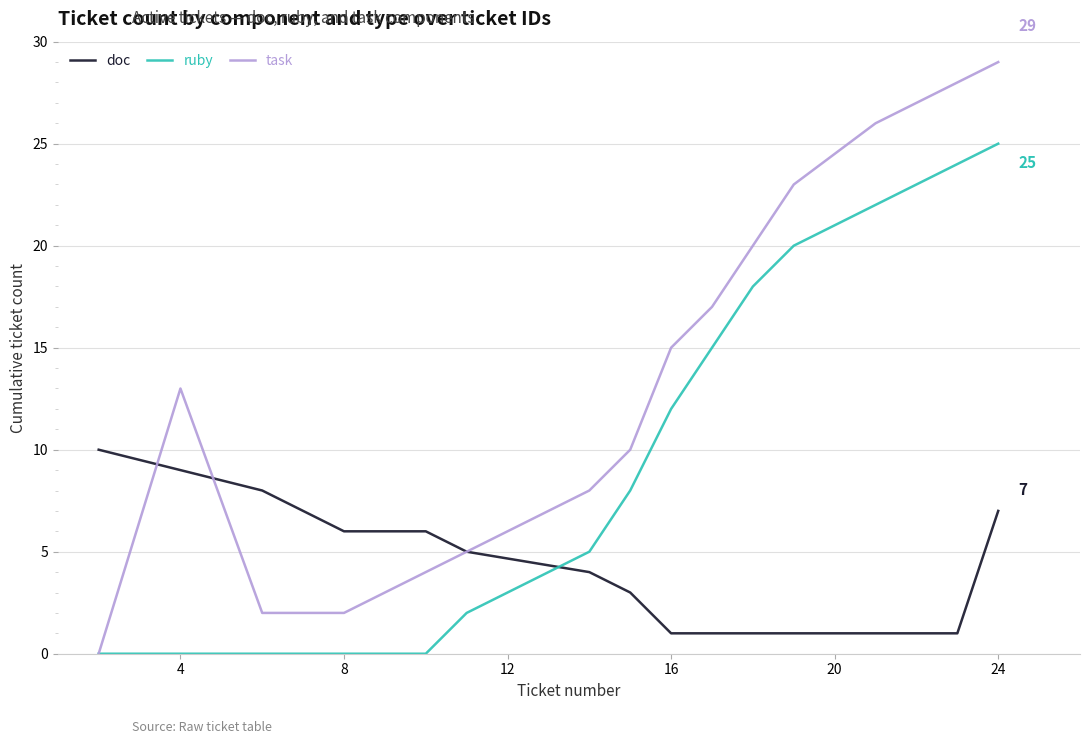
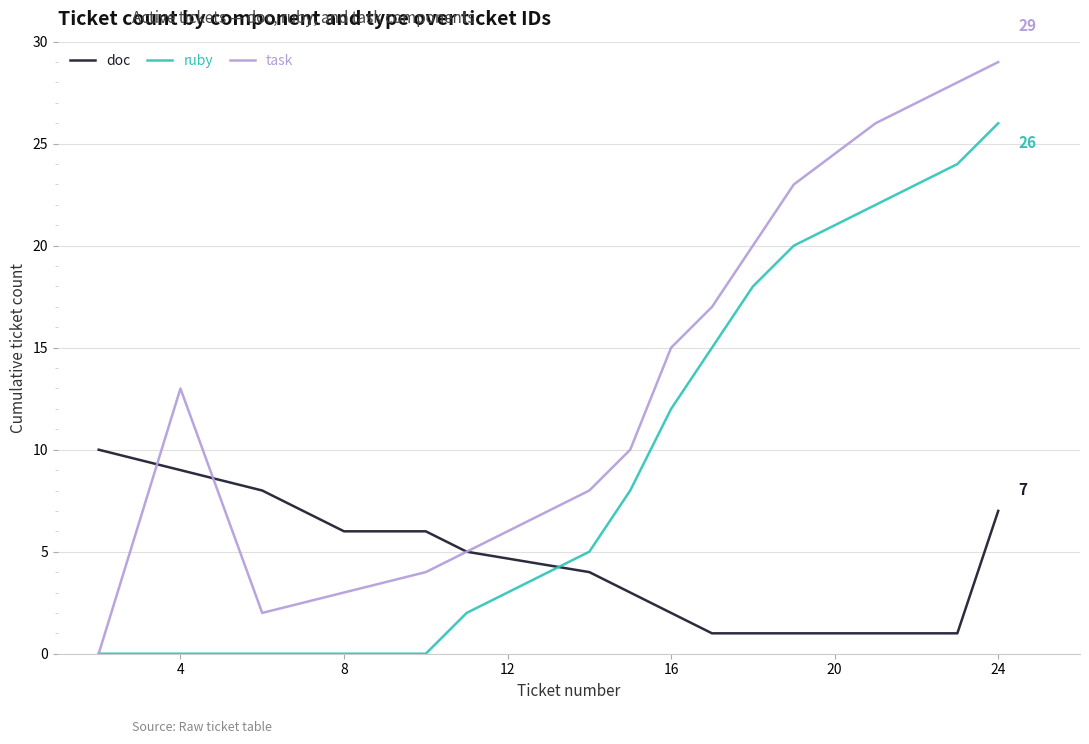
task, 8: 2 -> 3
doc, 16: 1 -> 2
ruby, 24: 25 -> 26
